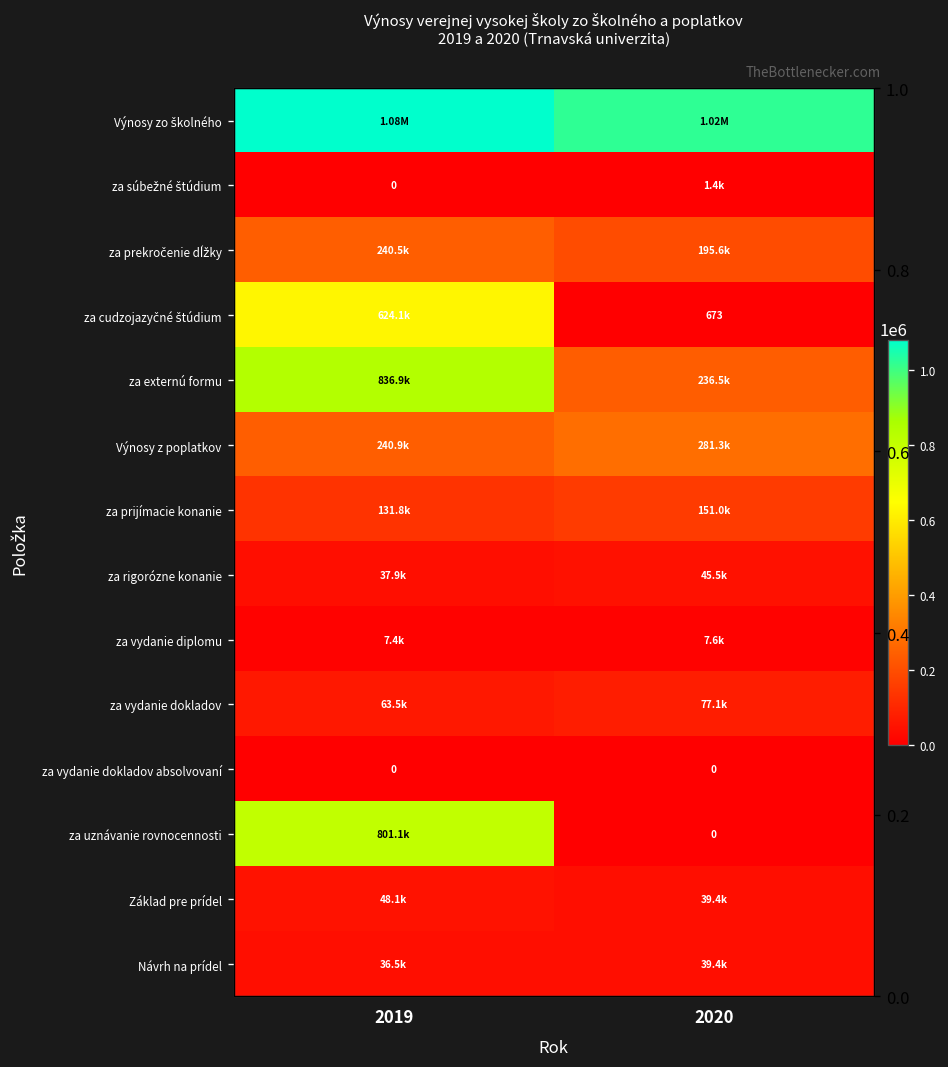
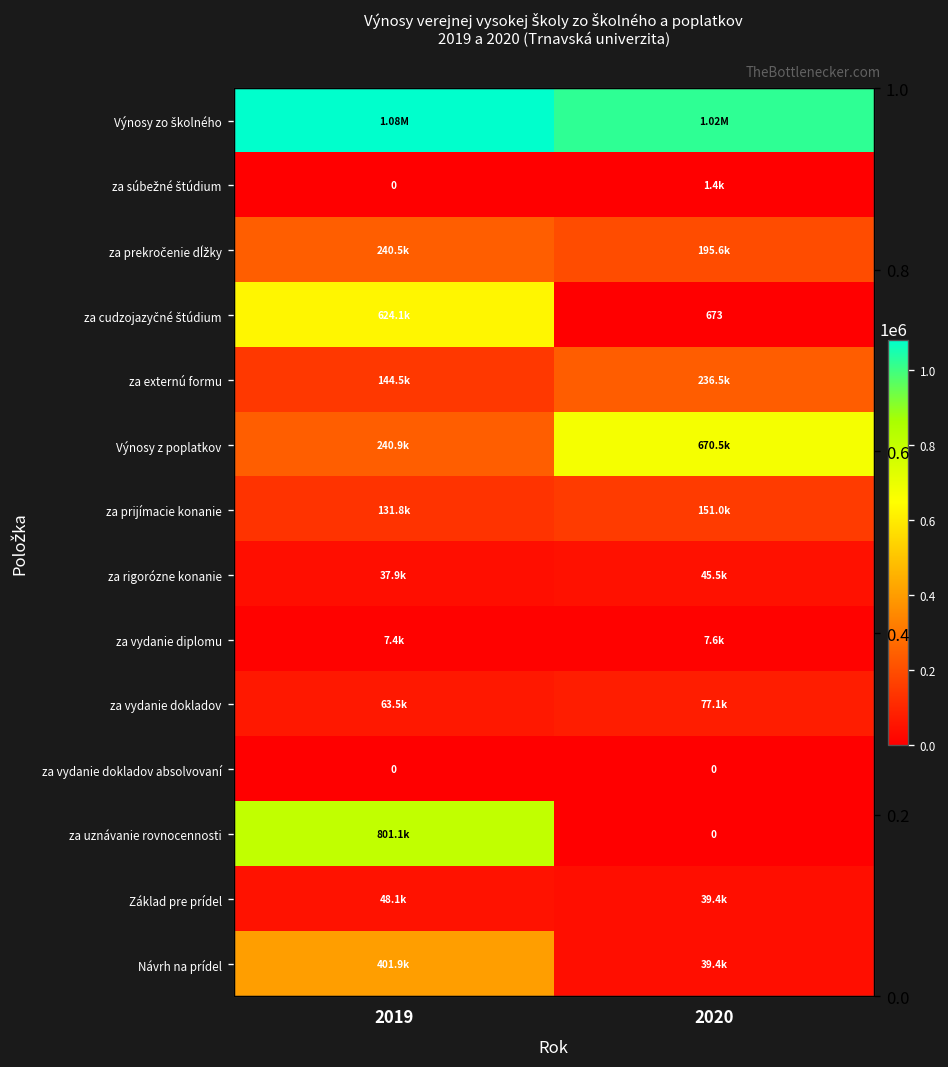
za externú formu, 2019: 836.9k -> 144.5k
Výnosy z poplatkov, 2020: 281.3k -> 670.5k
Návrh na prídel, 2019: 36.5k -> 401.9k
